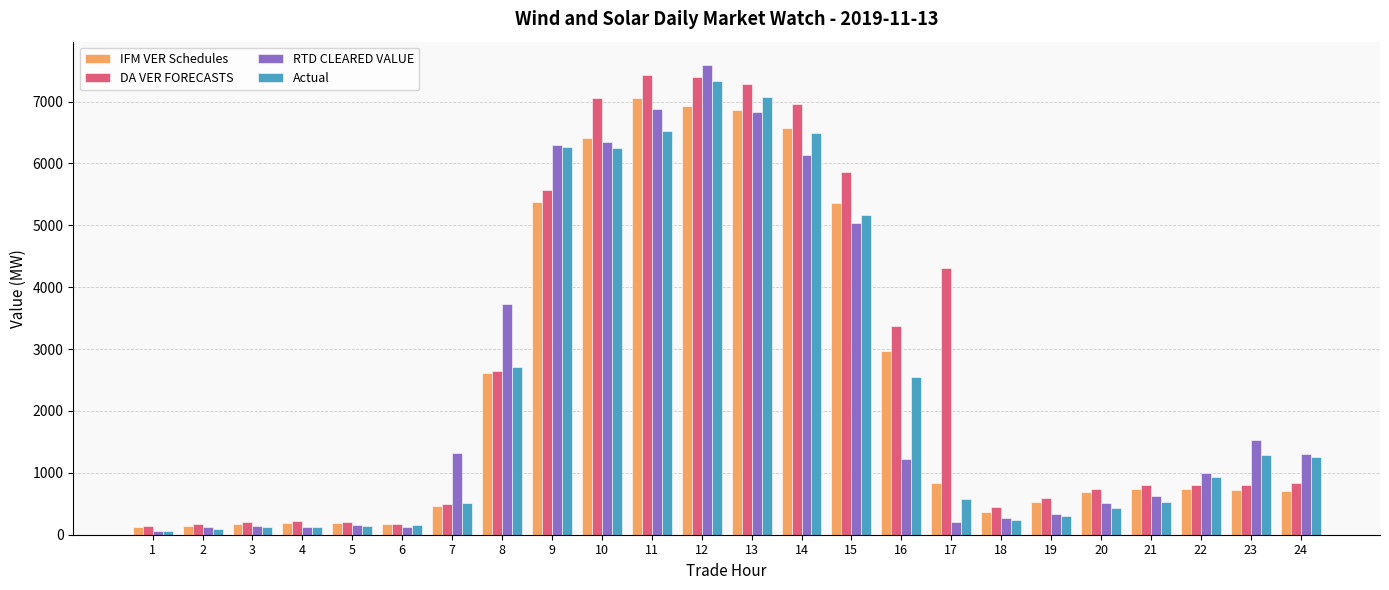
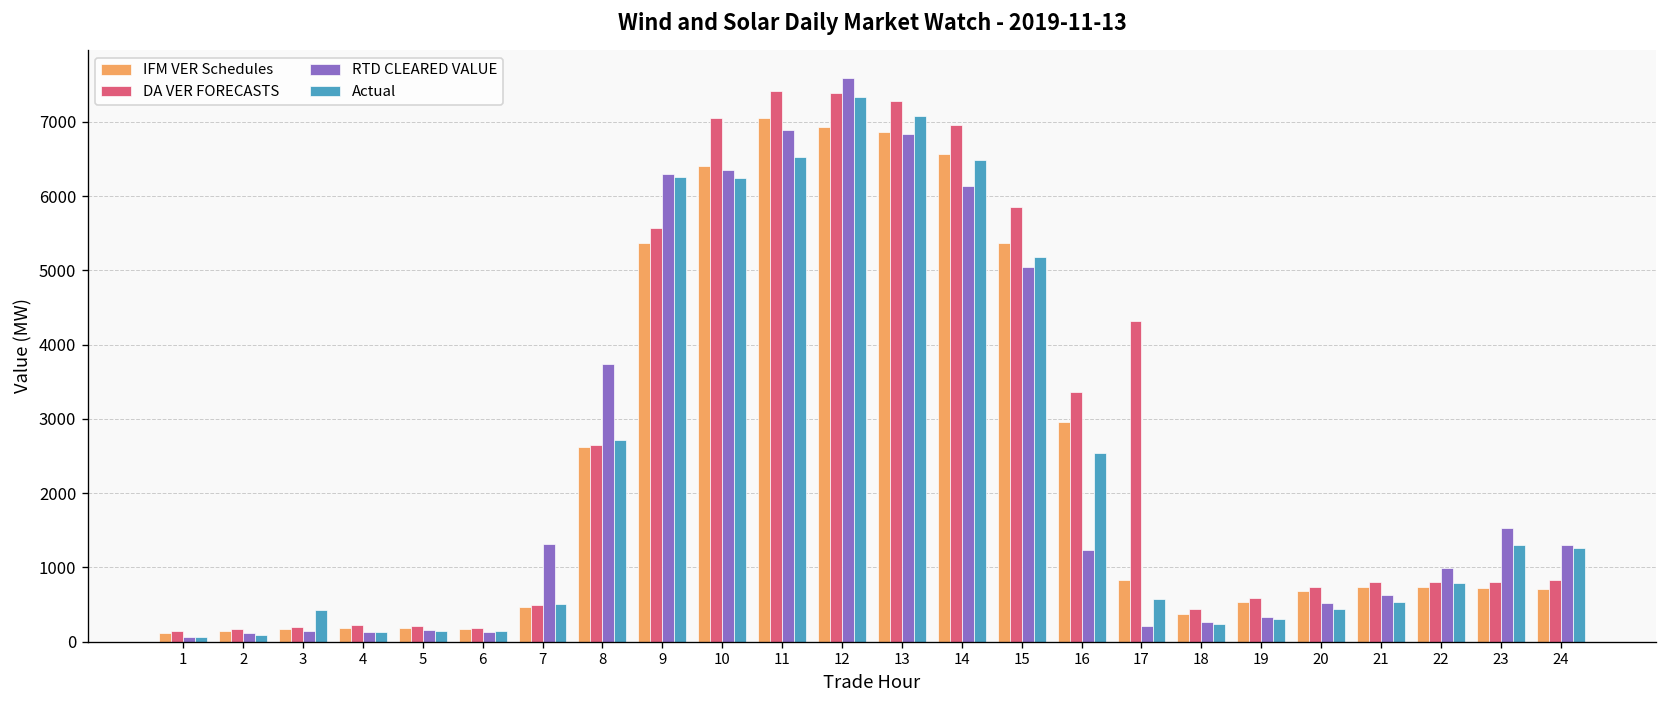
Actual, 3: 100 -> 400
Actual, 22: 900 -> 800
